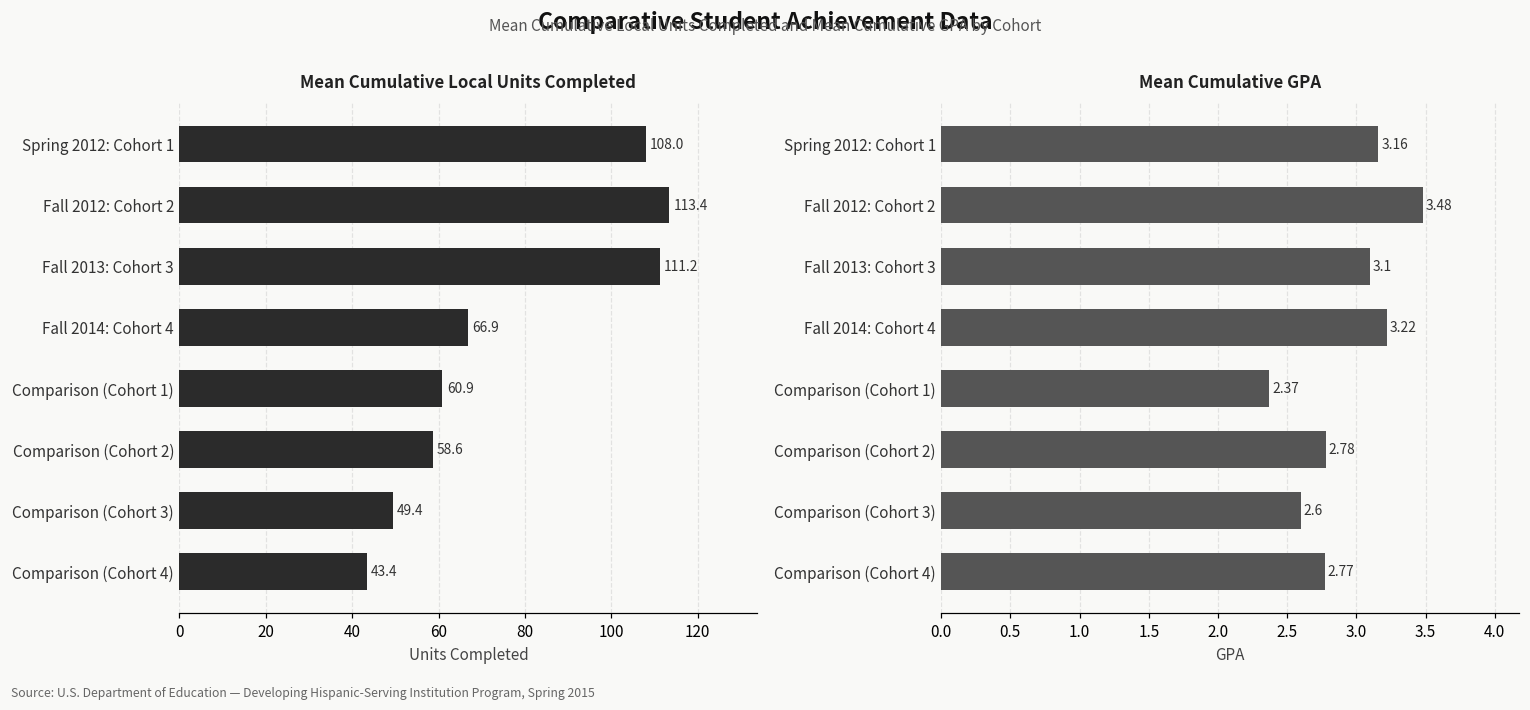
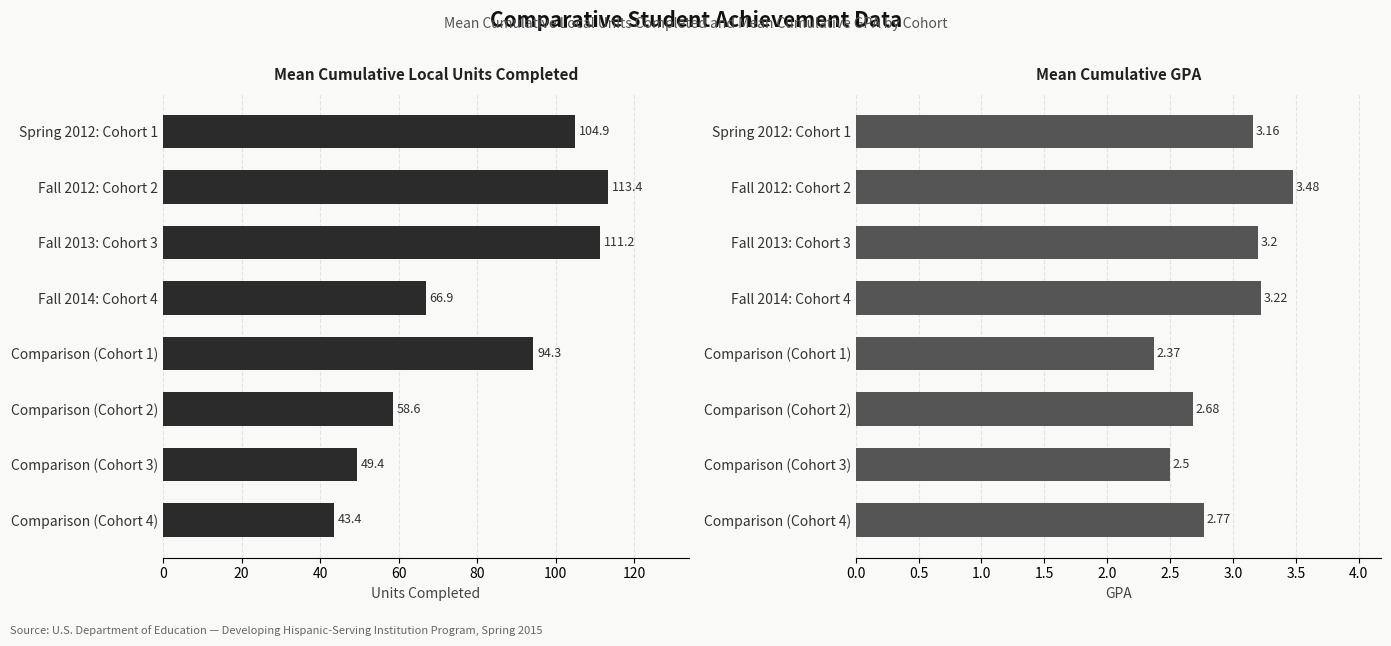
Mean Cumulative Local Units Completed, Spring 2012: Cohort 1: 108.0 -> 104.9
Mean Cumulative Local Units Completed, Comparison (Cohort 1): 60.9 -> 94.3
Mean Cumulative GPA, Fall 2013: Cohort 3: 3.1 -> 3.2
Mean Cumulative GPA, Comparison (Cohort 2): 2.78 -> 2.68
Mean Cumulative GPA, Comparison (Cohort 3): 2.6 -> 2.5
